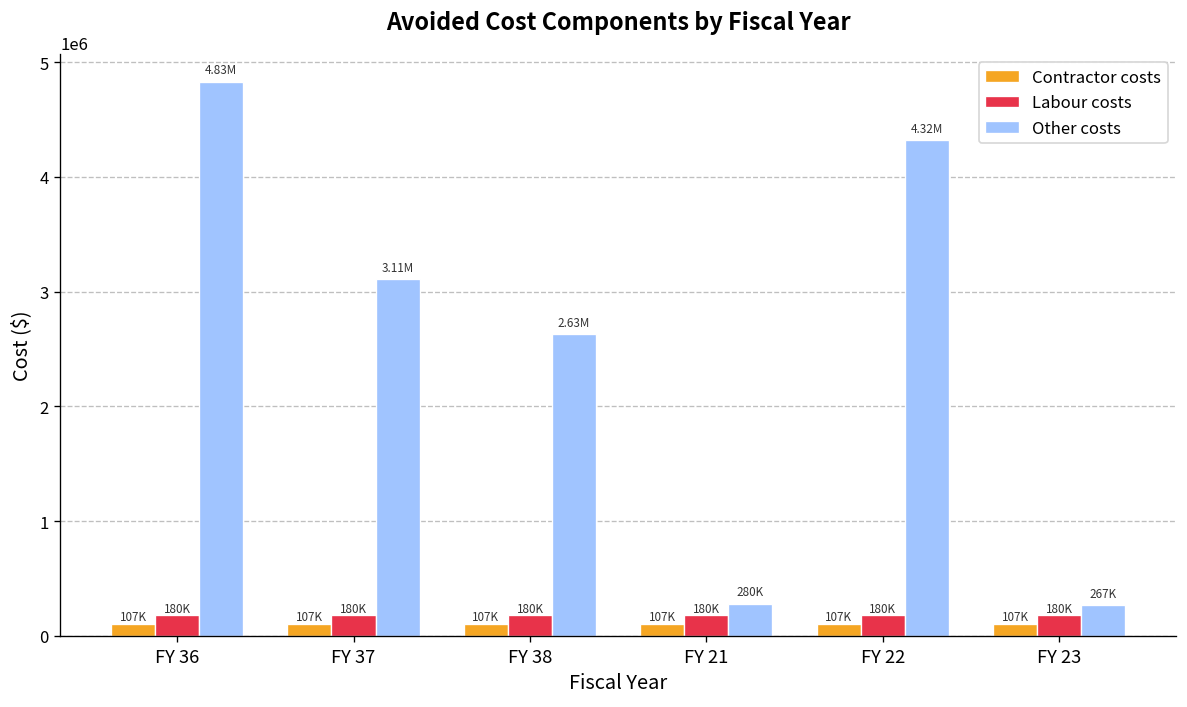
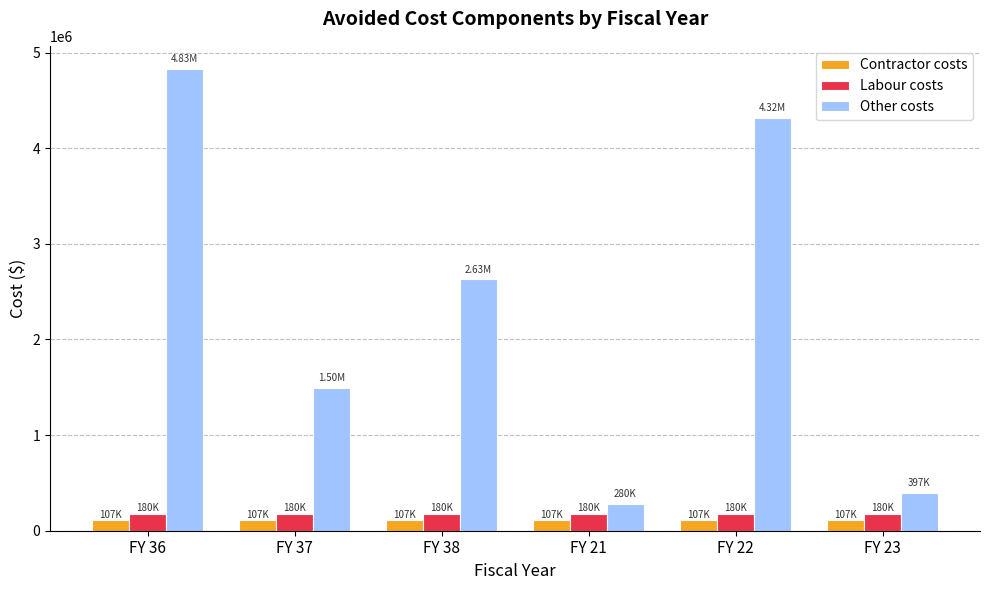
Other costs, FY 37: 3.11M -> 1.50M
Other costs, FY 23: 267K -> 397K
